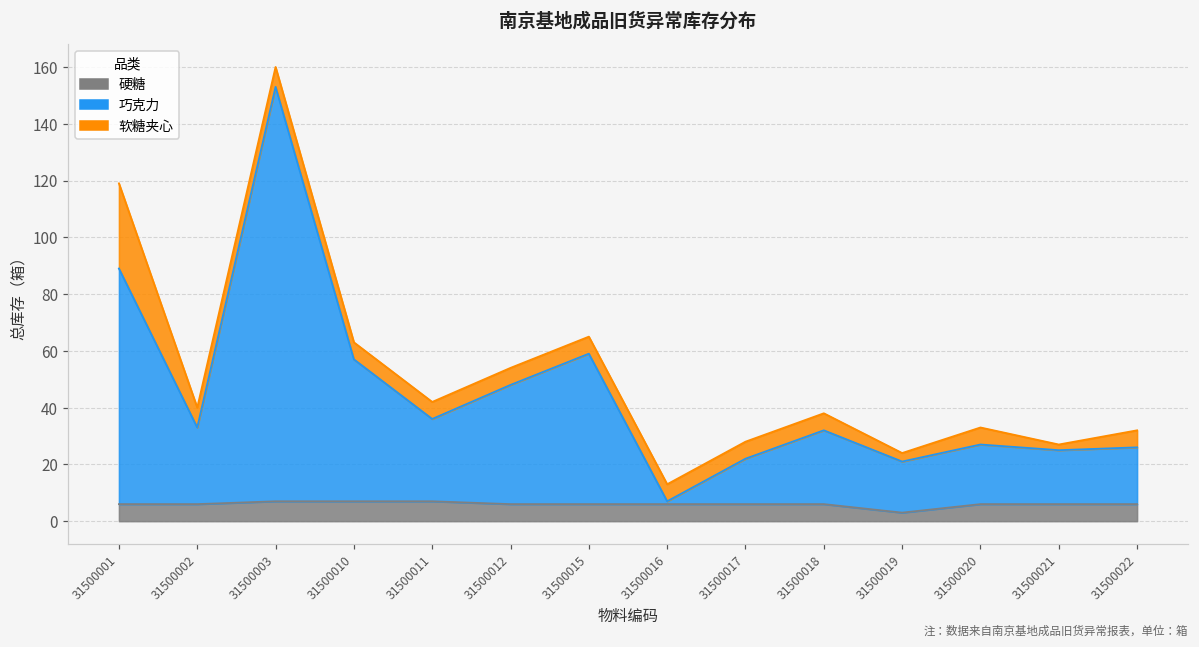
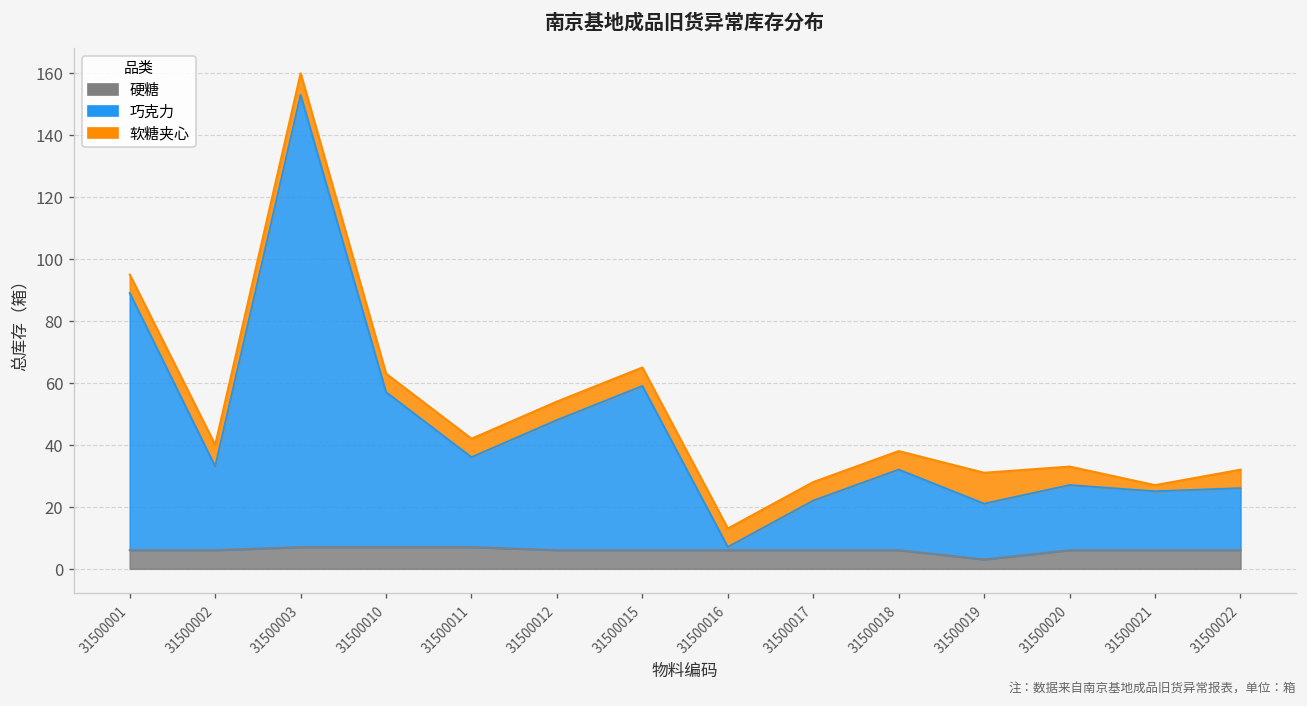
软糖夹心, 31500001: 30 -> 6
软糖夹心, 31500019: 3 -> 10
